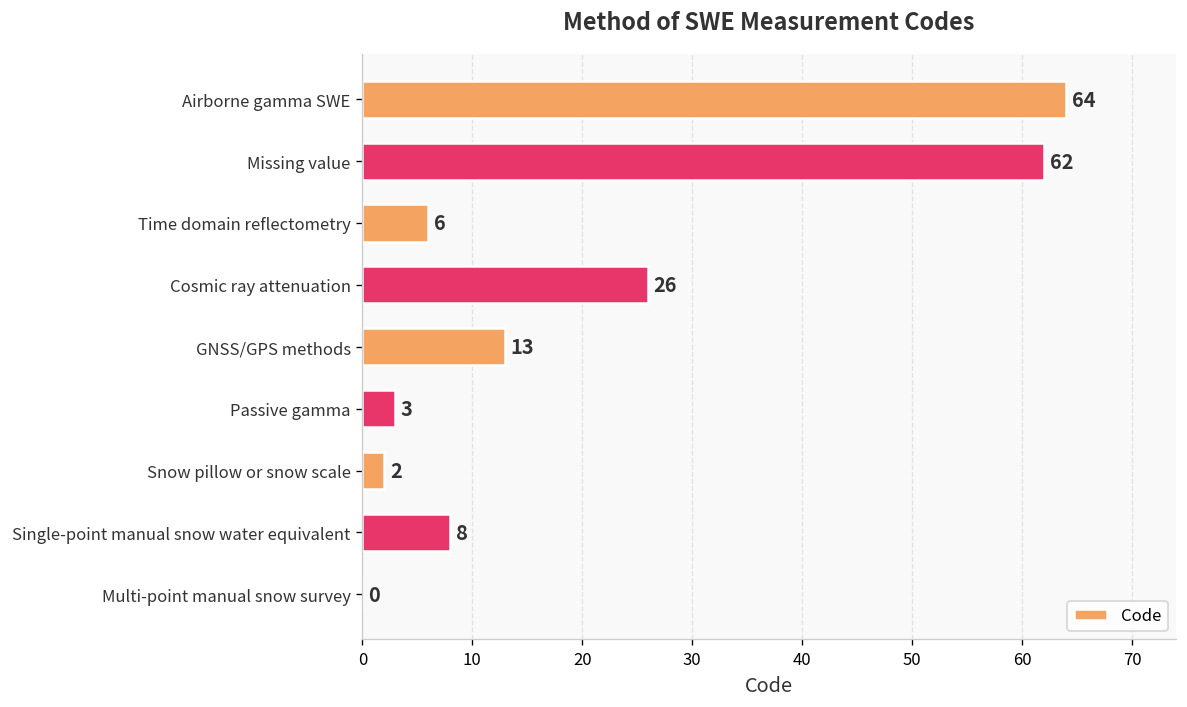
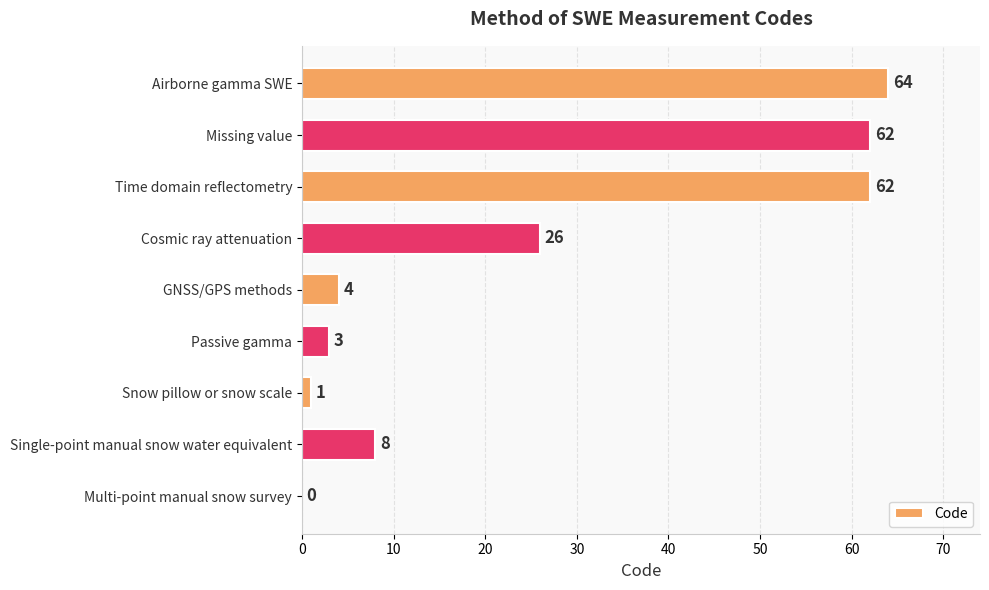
Time domain reflectometry: 6 -> 62
GNSS/GPS methods: 13 -> 4
Snow pillow or snow scale: 2 -> 1
